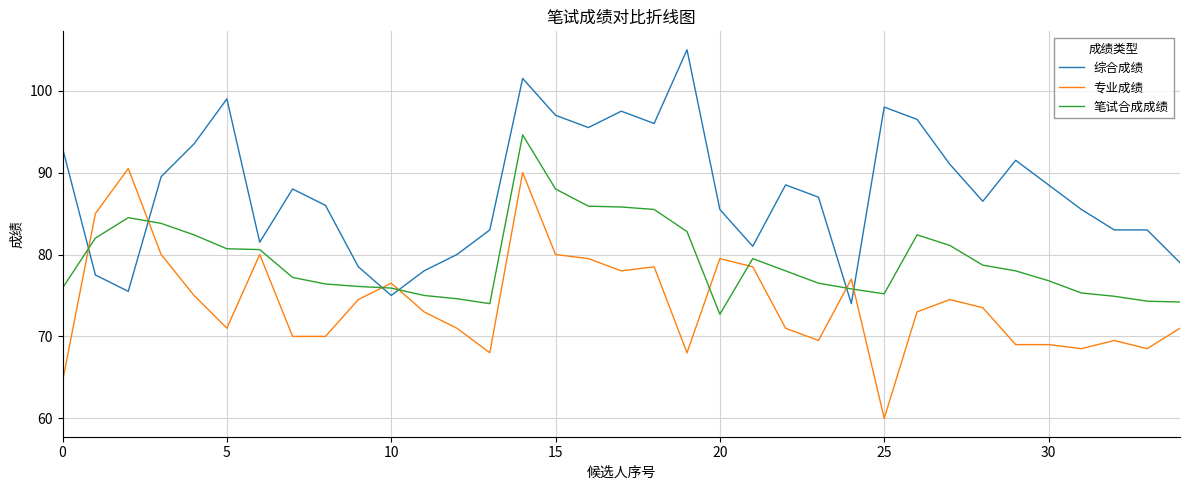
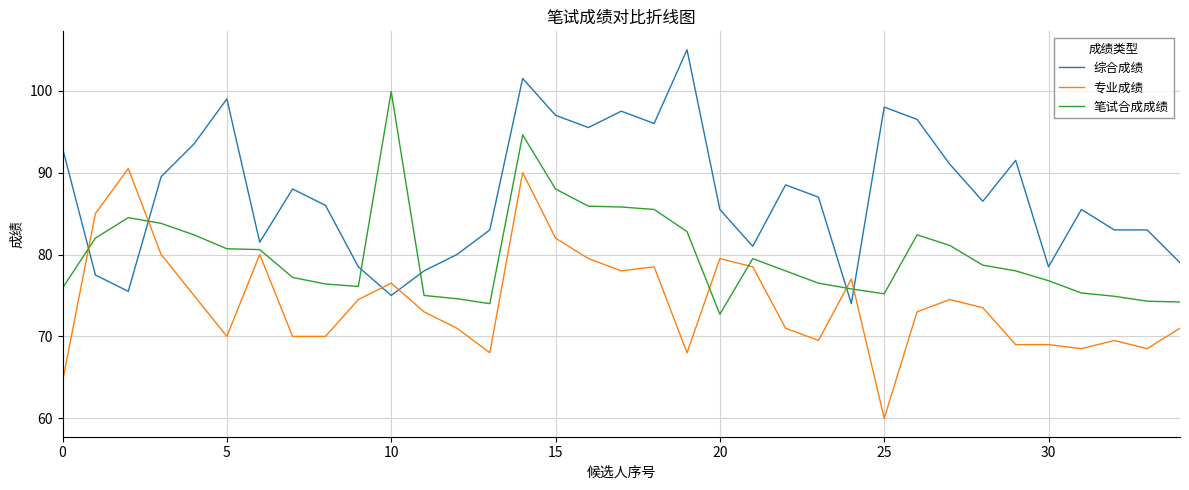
专业成绩, 5: 71 -> 70
笔试合成成绩, 10: 76 -> 100
专业成绩, 15: 80 -> 82
综合成绩, 30: 89 -> 79
